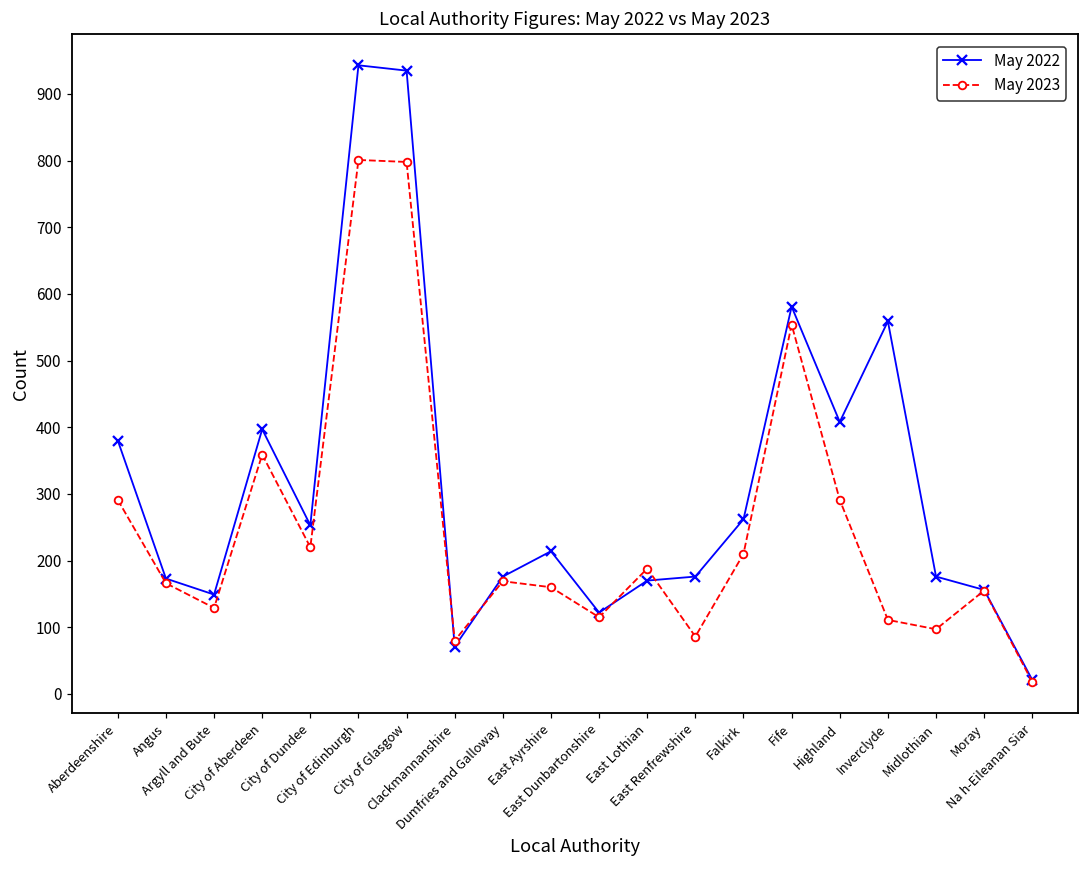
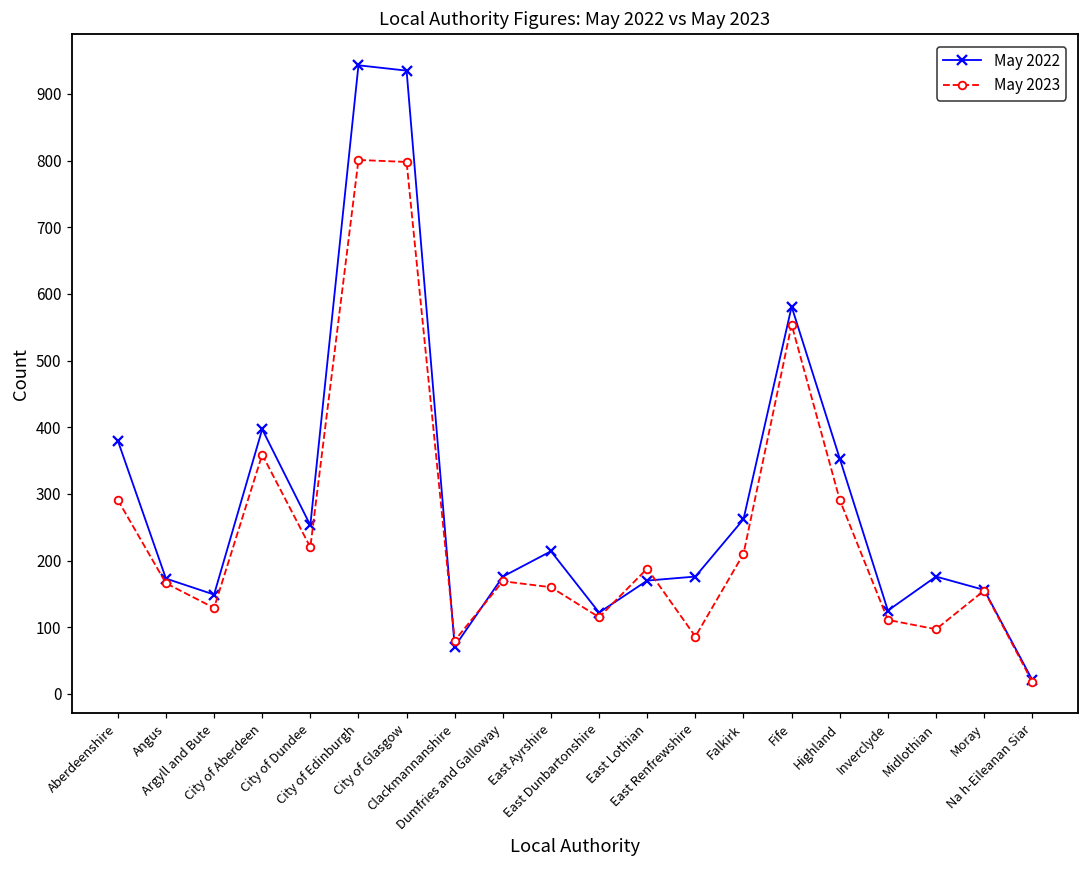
May 2022, Highland: 410 -> 350
May 2022, Inverclyde: 560 -> 130
